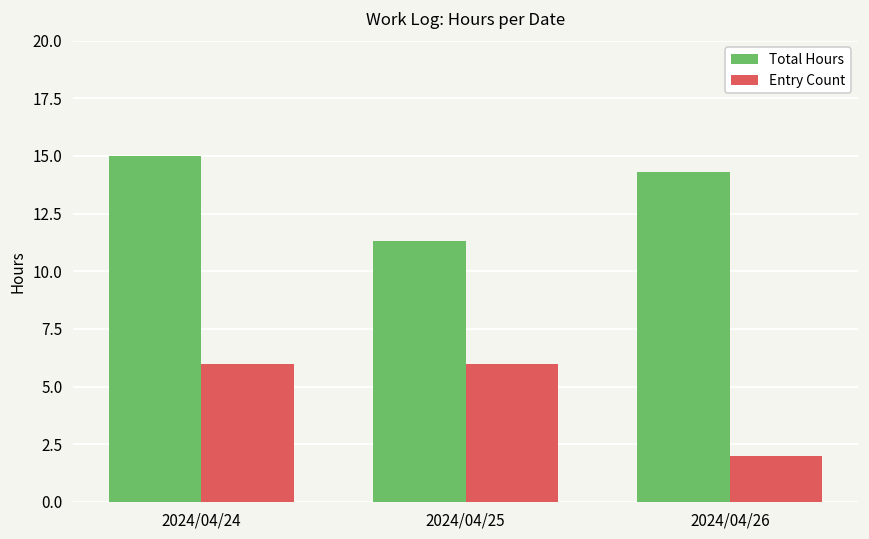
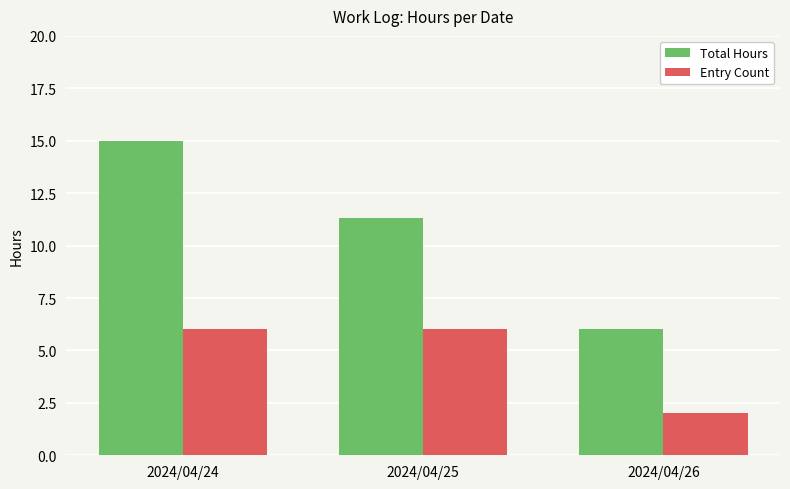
Total Hours, 2024/04/26: 14.3 -> 6.0
